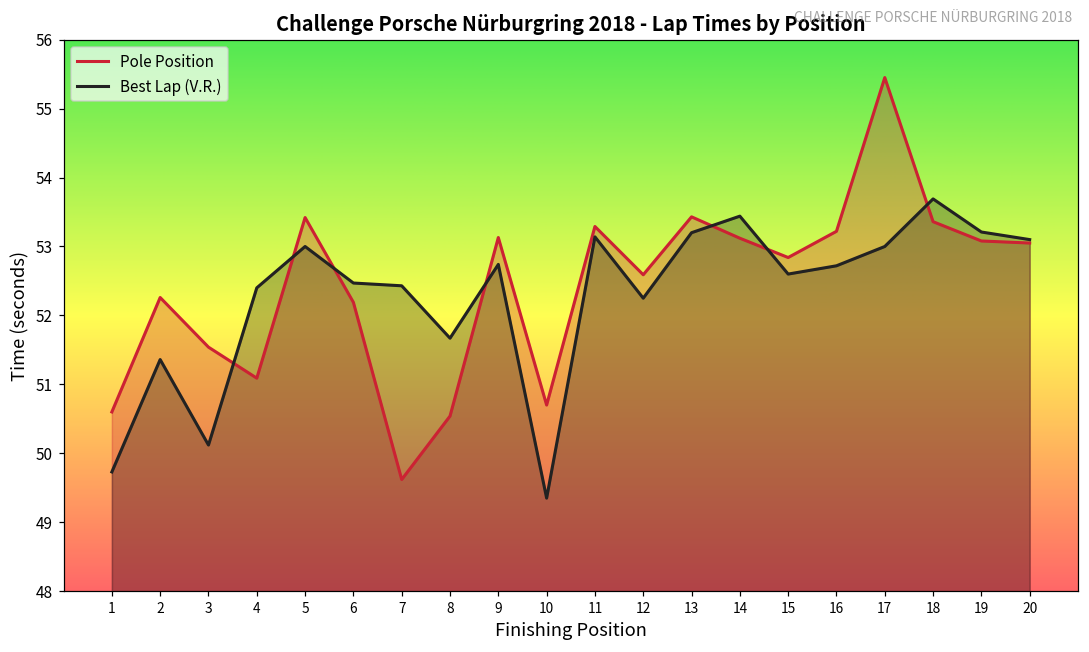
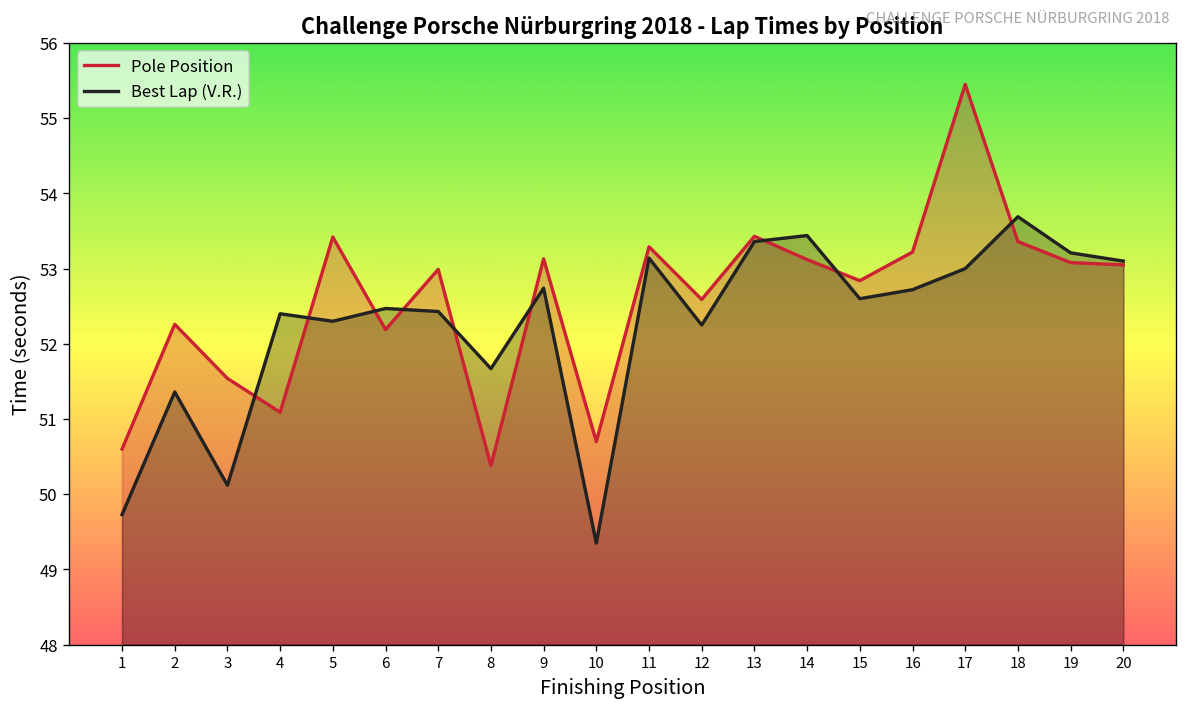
Best Lap (V.R.), 5: 53.0 -> 52.3
Pole Position, 7: 49.6 -> 53.0
Pole Position, 8: 50.5 -> 50.4
Best Lap (V.R.), 13: 53.2 -> 53.4
